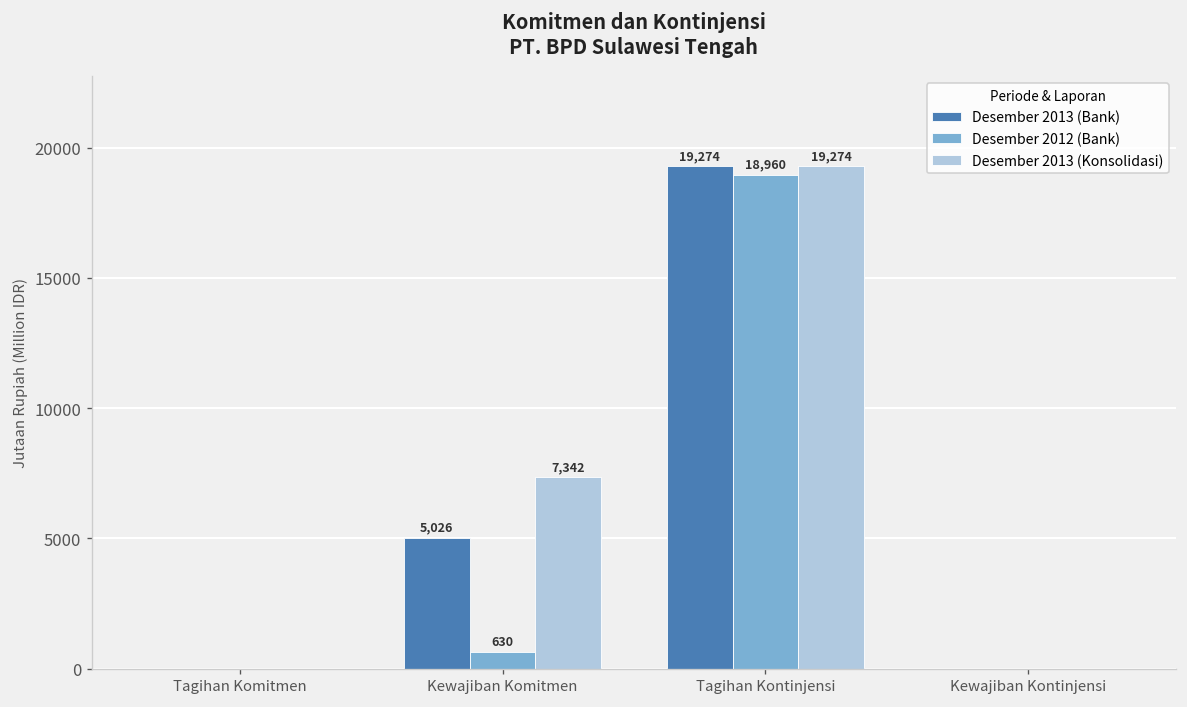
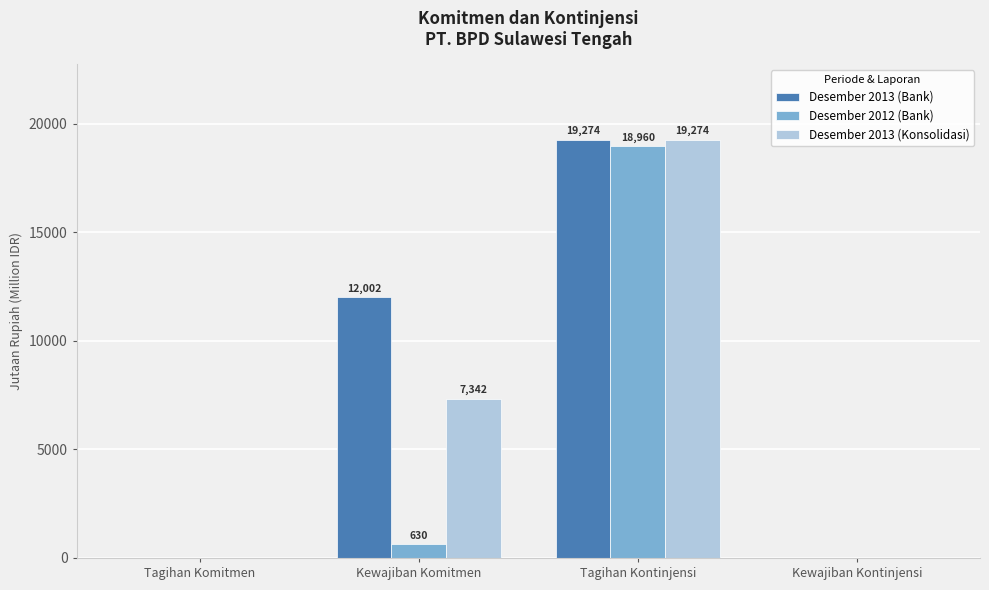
Desember 2013 (Bank), Kewajiban Komitmen: 5,026 -> 12,002
